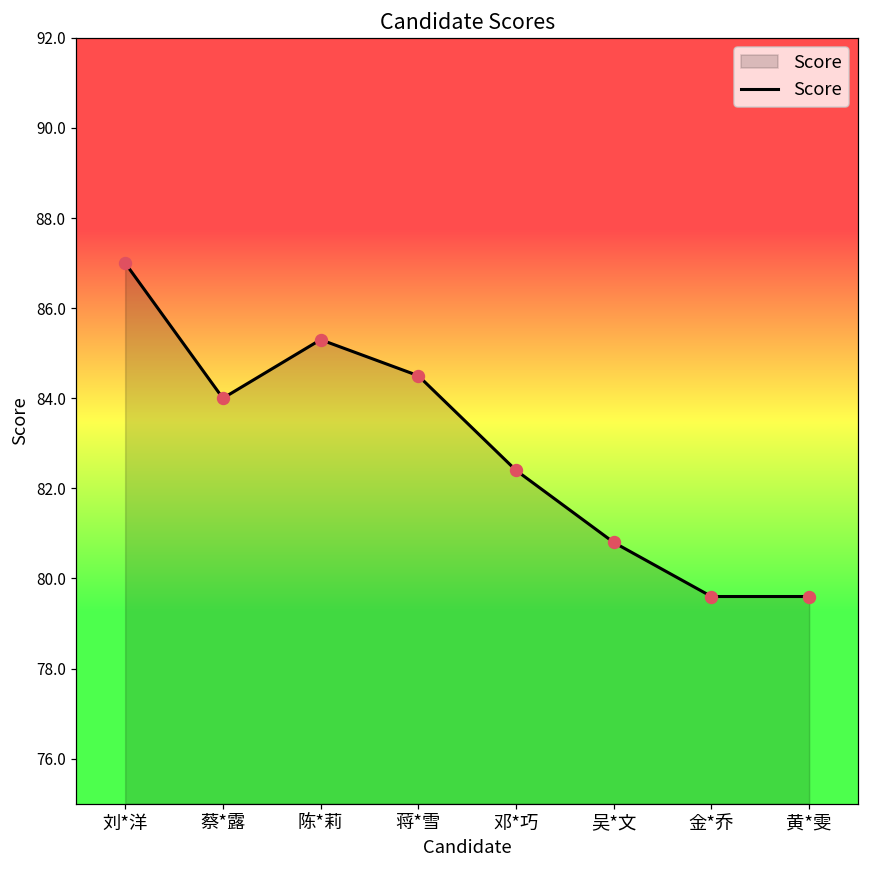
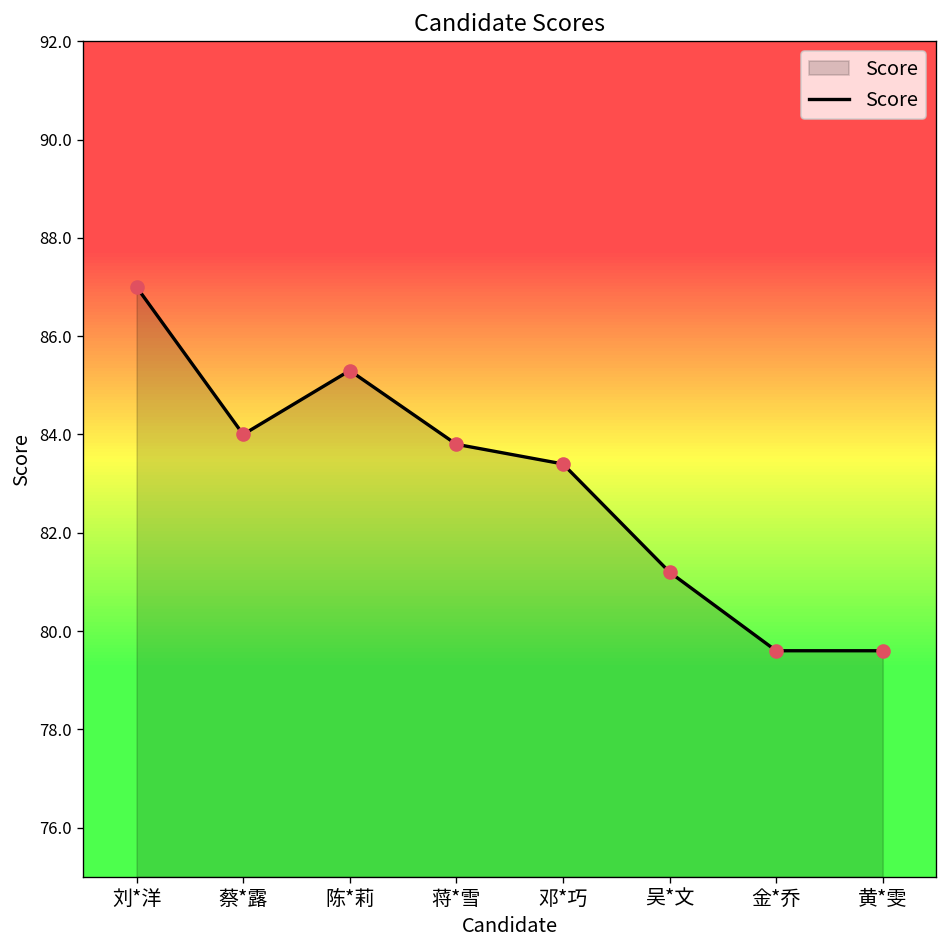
蒋*雪: 84.5 -> 83.8
邓*巧: 82.4 -> 83.4
吴*文: 80.8 -> 81.2
